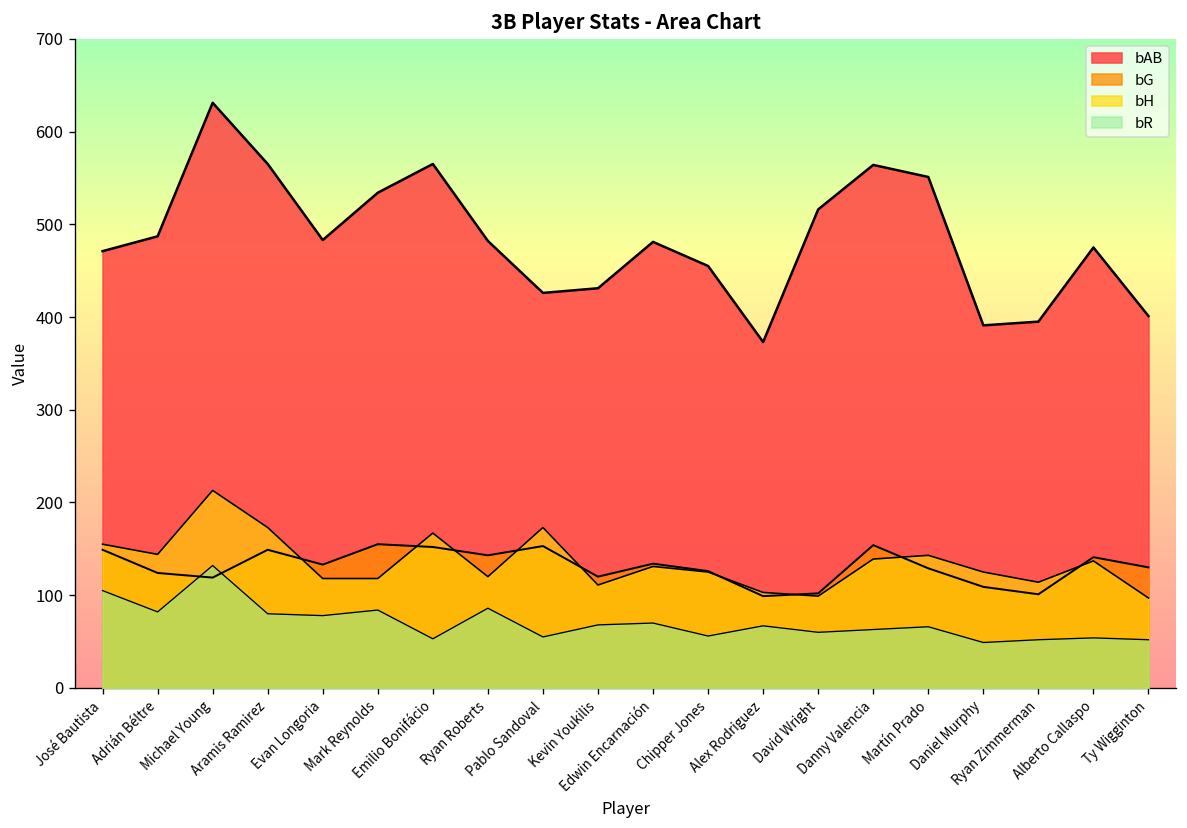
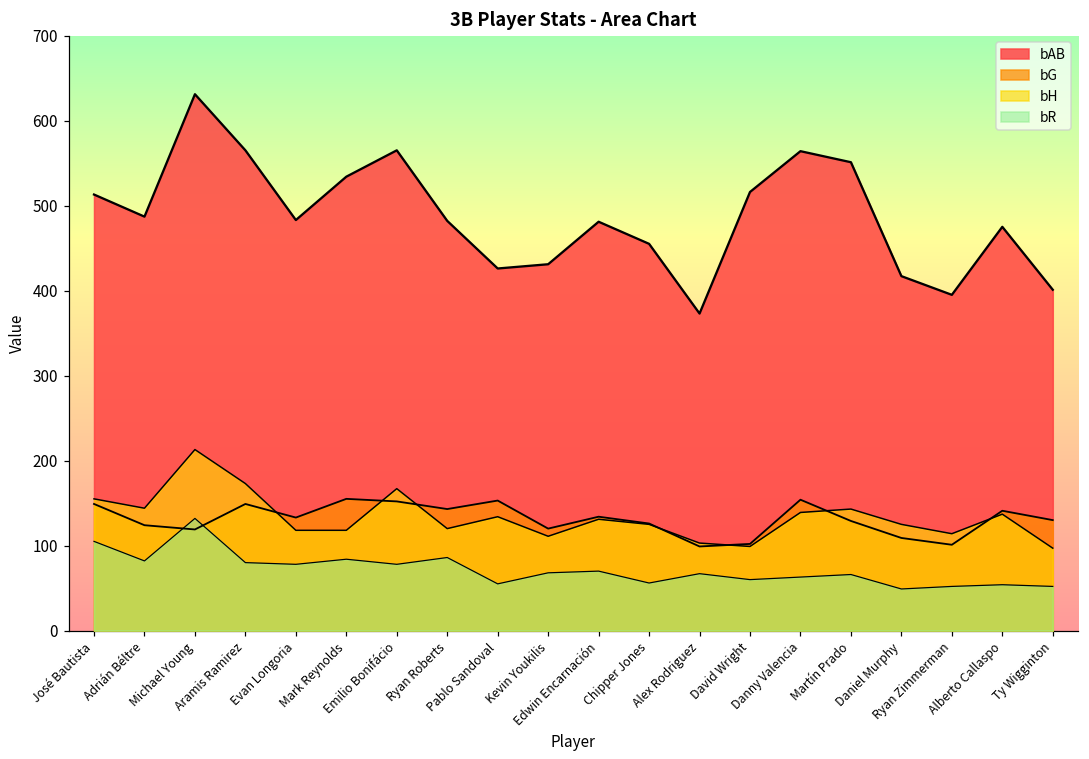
bAB, José Bautista: 470 -> 510
bR, Emilio Bonifácio: 50 -> 80
bH, Pablo Sandoval: 170 -> 130
bAB, Daniel Murphy: 390 -> 420
